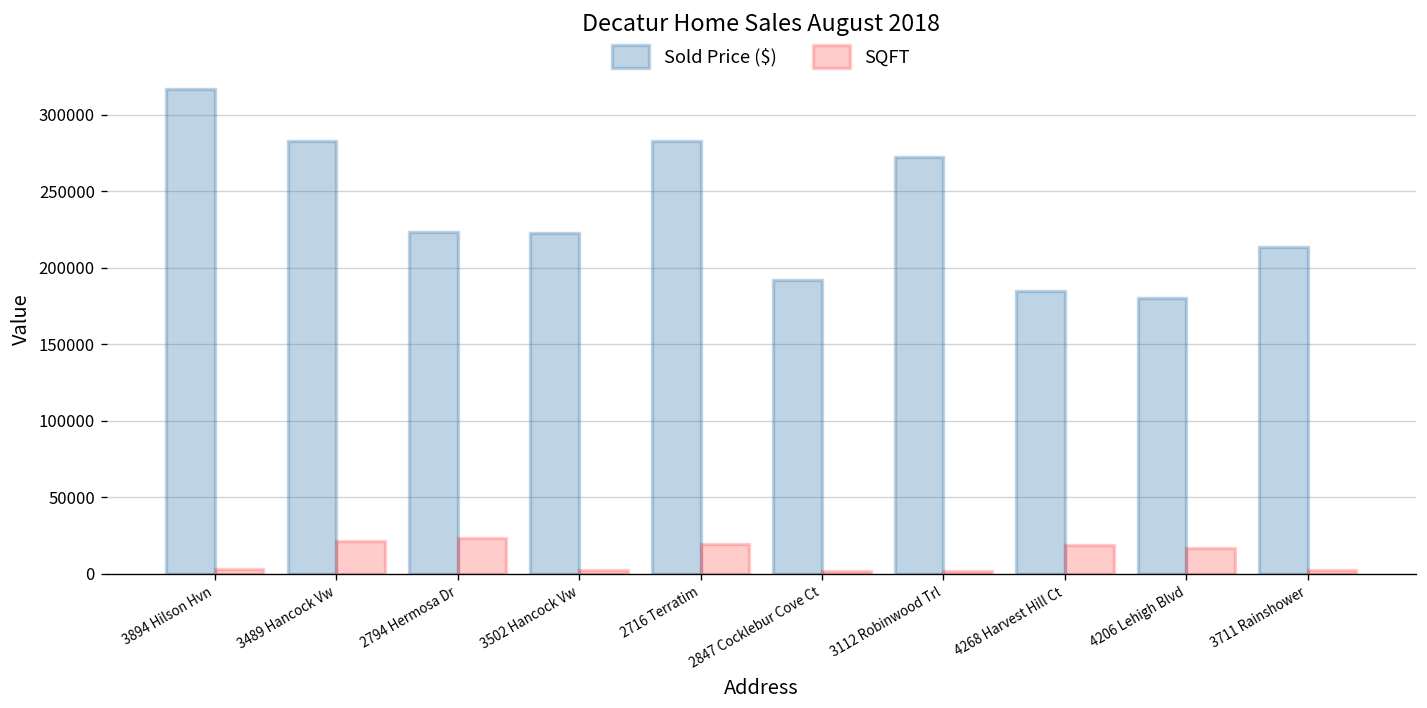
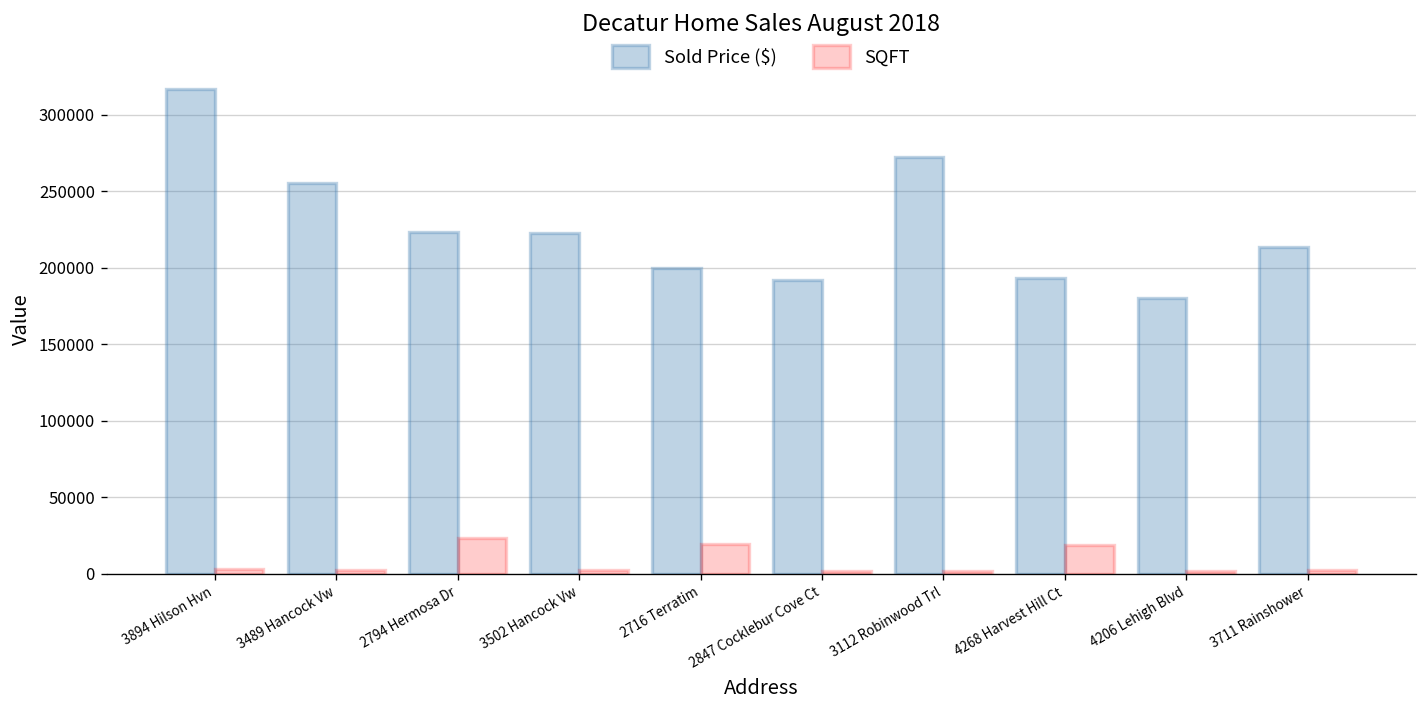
Sold Price ($), 3489 Hancock Vw: 283000 -> 255000
SQFT, 3489 Hancock Vw: 21000 -> 2000
Sold Price ($), 2716 Terratim: 283000 -> 200000
Sold Price ($), 4268 Harvest Hill Ct: 185000 -> 193000
SQFT, 4206 Lehigh Blvd: 16000 -> 2000
